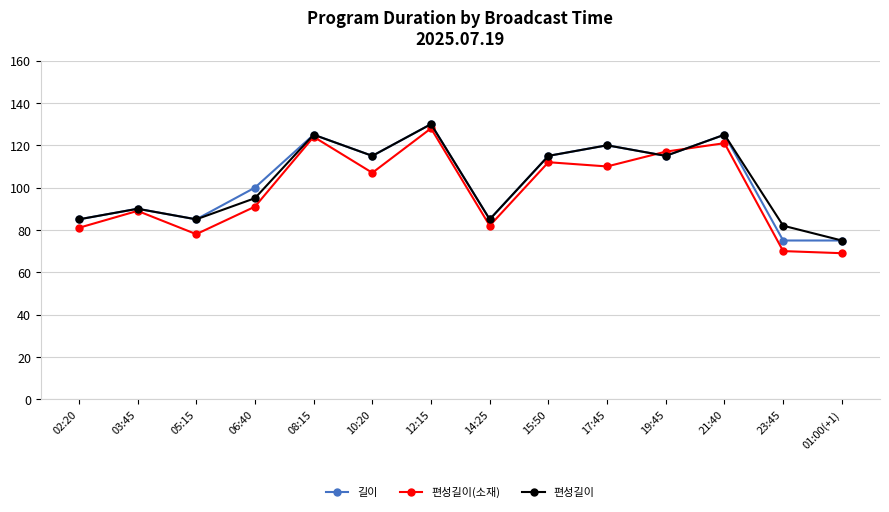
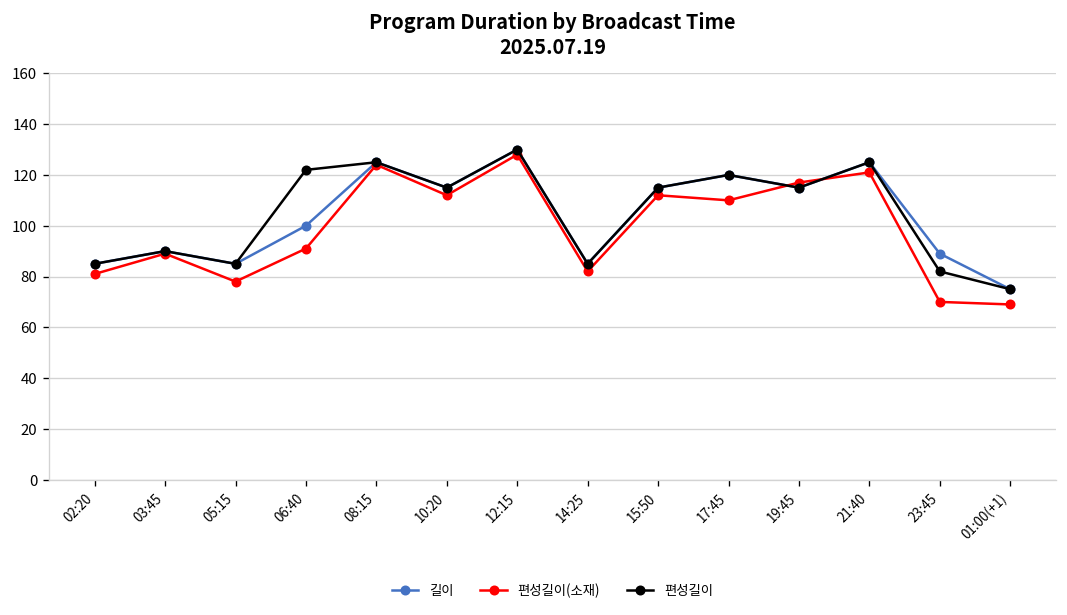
편성길이, 06:40: 95 -> 122
편성길이(소재), 10:20: 107 -> 112
길이, 23:45: 75 -> 89
